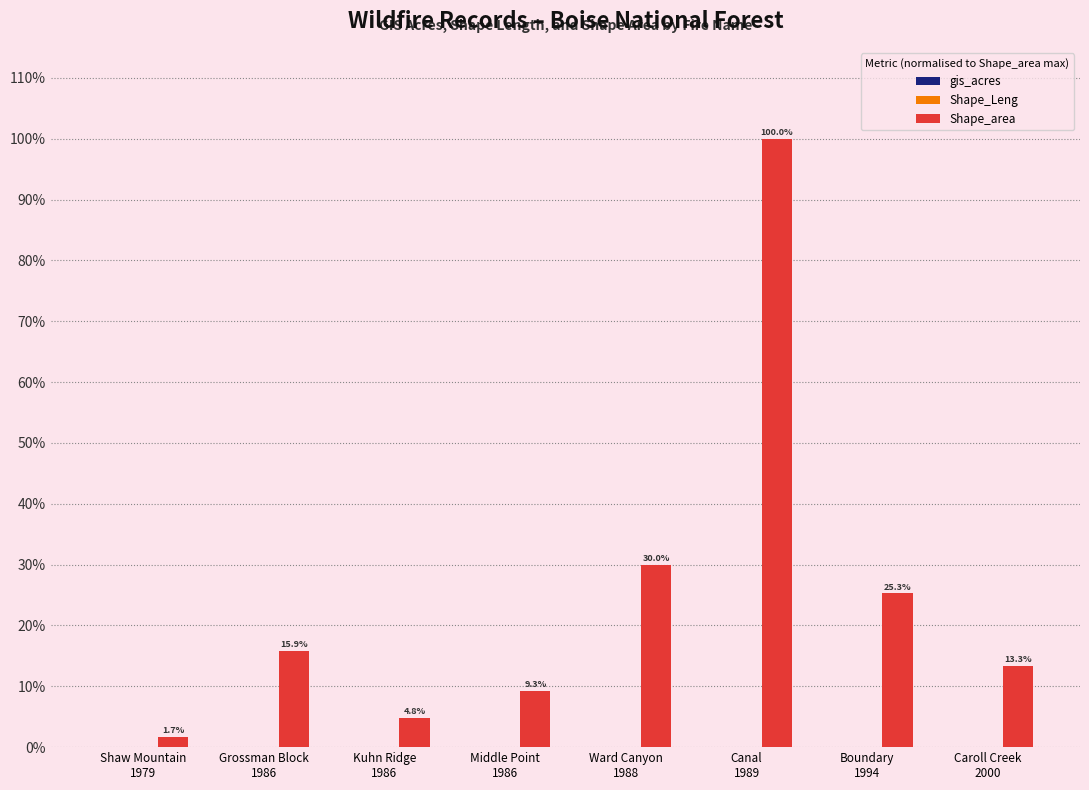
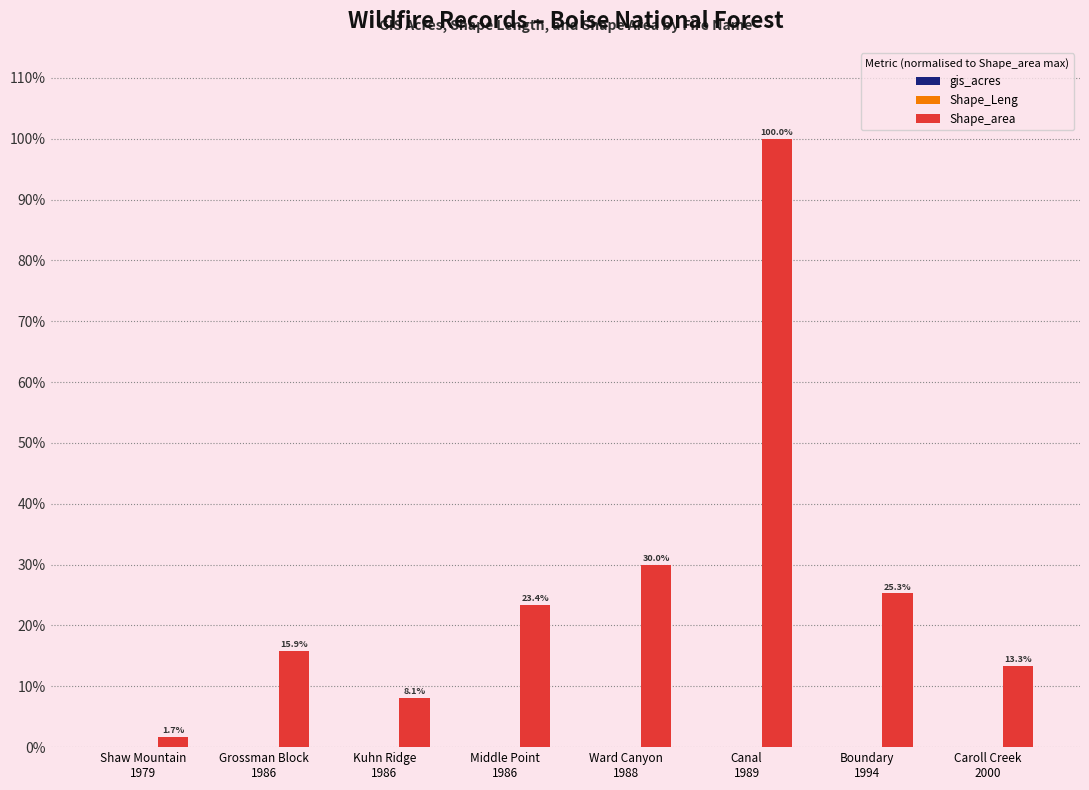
Shape_area, Kuhn Ridge 1986: 4.8% -> 8.1%
Shape_area, Middle Point 1986: 9.3% -> 23.4%
